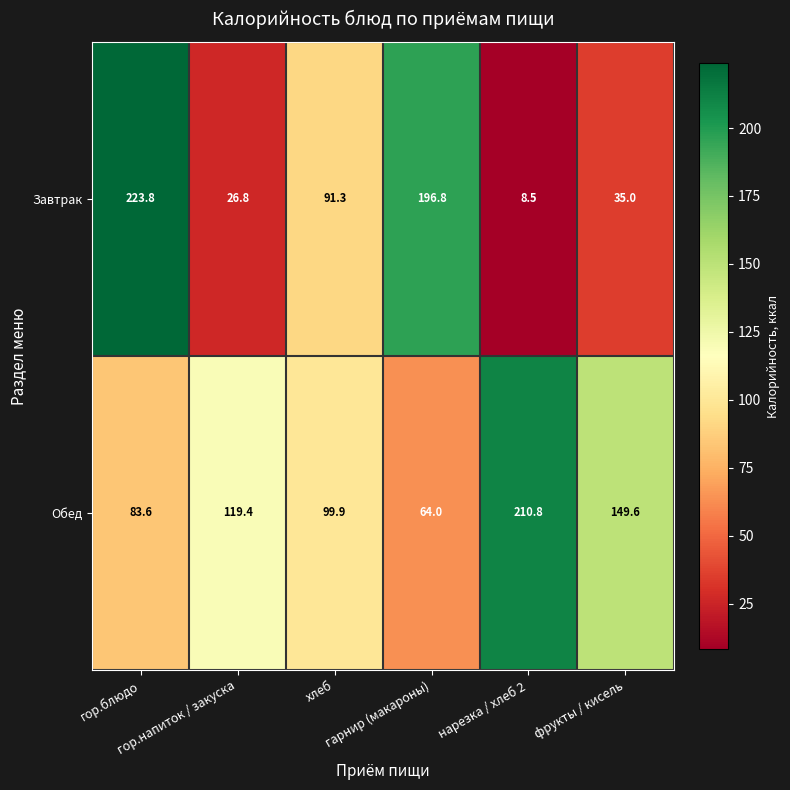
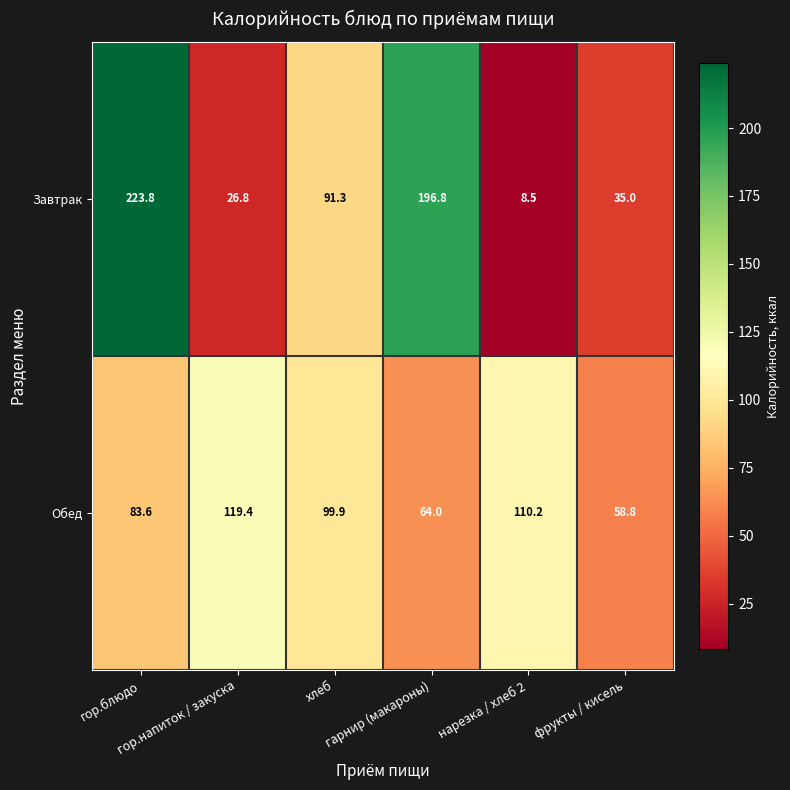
Обед, нарезка / хлеб 2: 210.8 -> 110.2
Обед, фрукты / кисель: 149.6 -> 58.8
